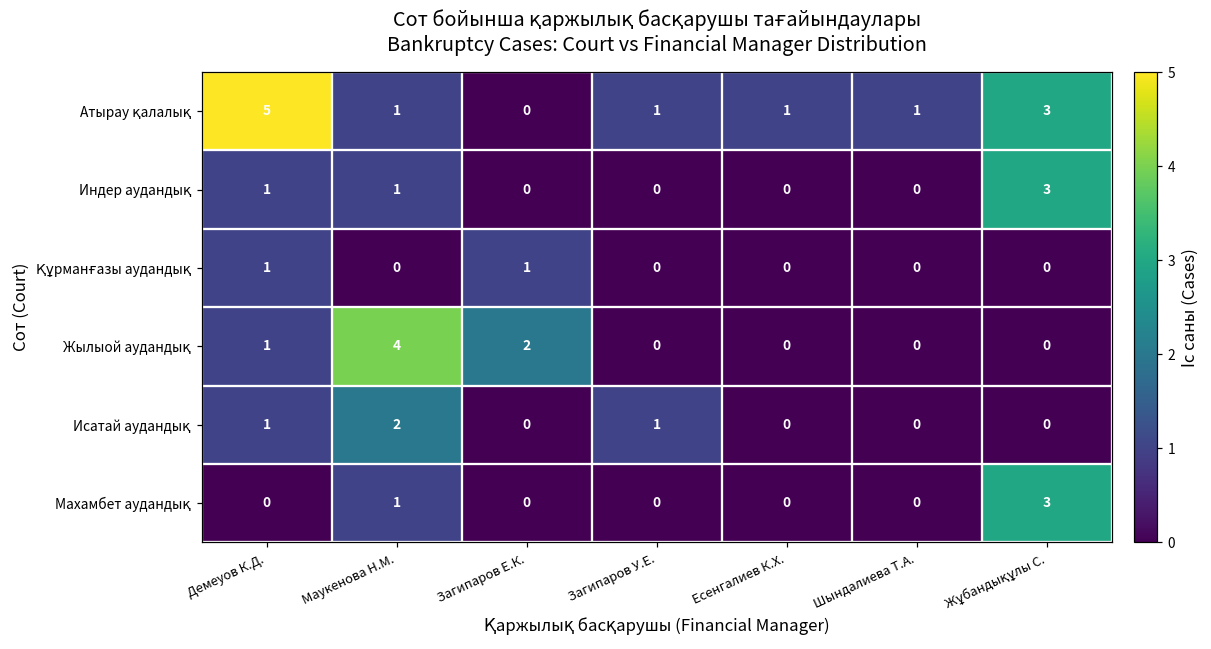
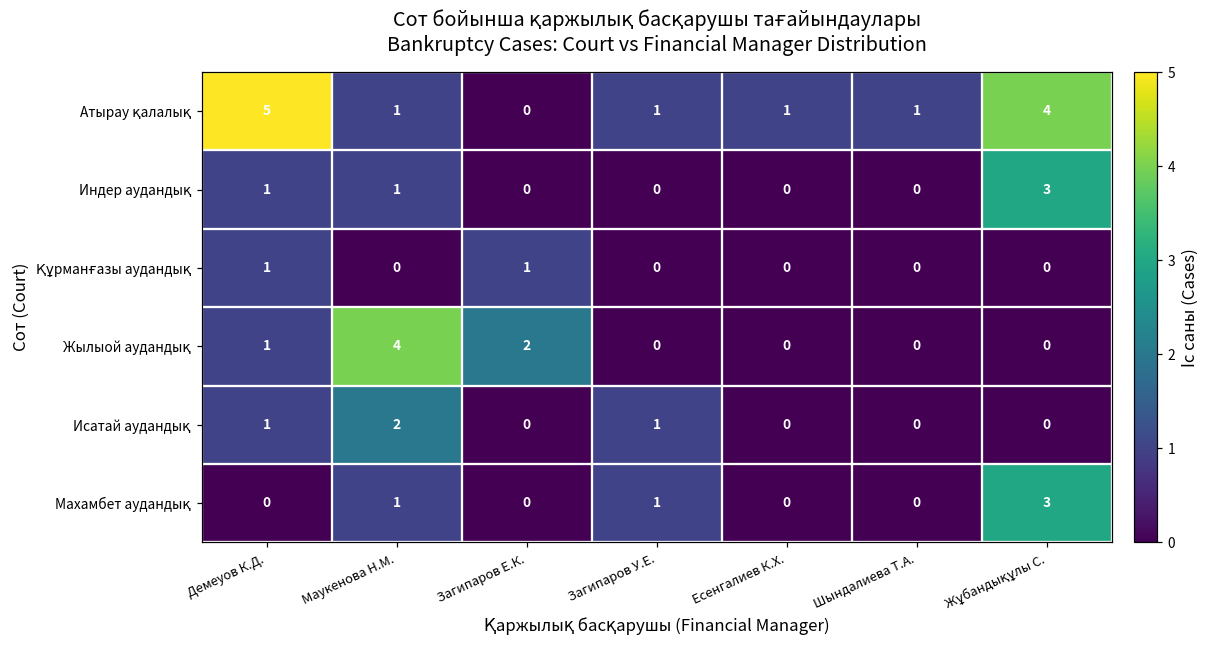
Атырау қалалық, Жұбандықұлы С.: 3 -> 4
Махамбет аудандық, Загипаров У.Е.: 0 -> 1
